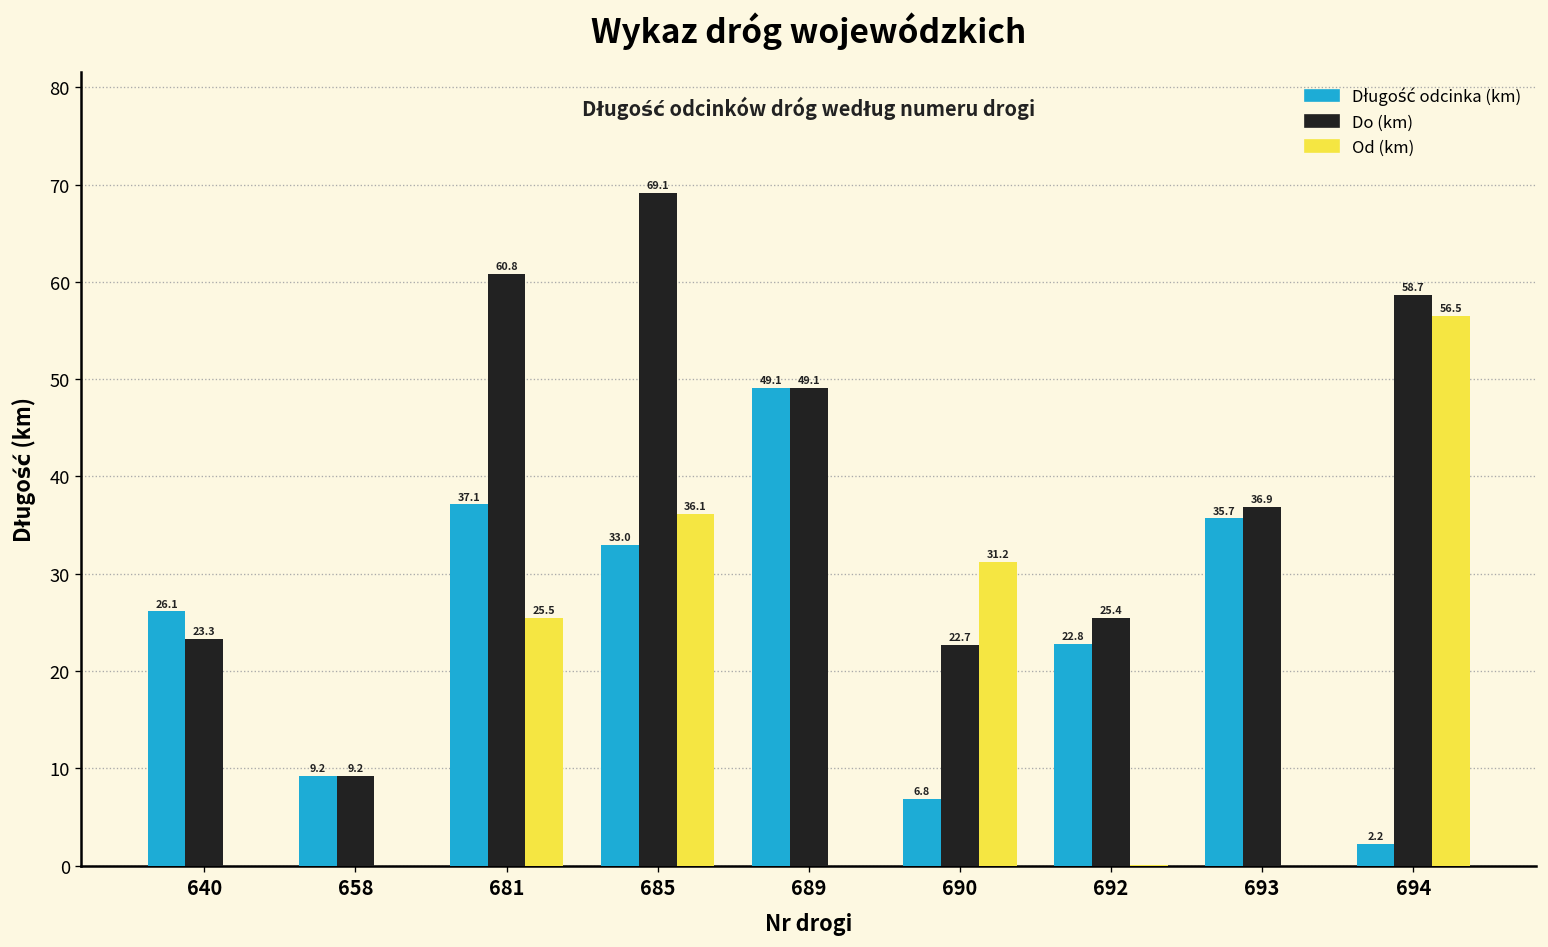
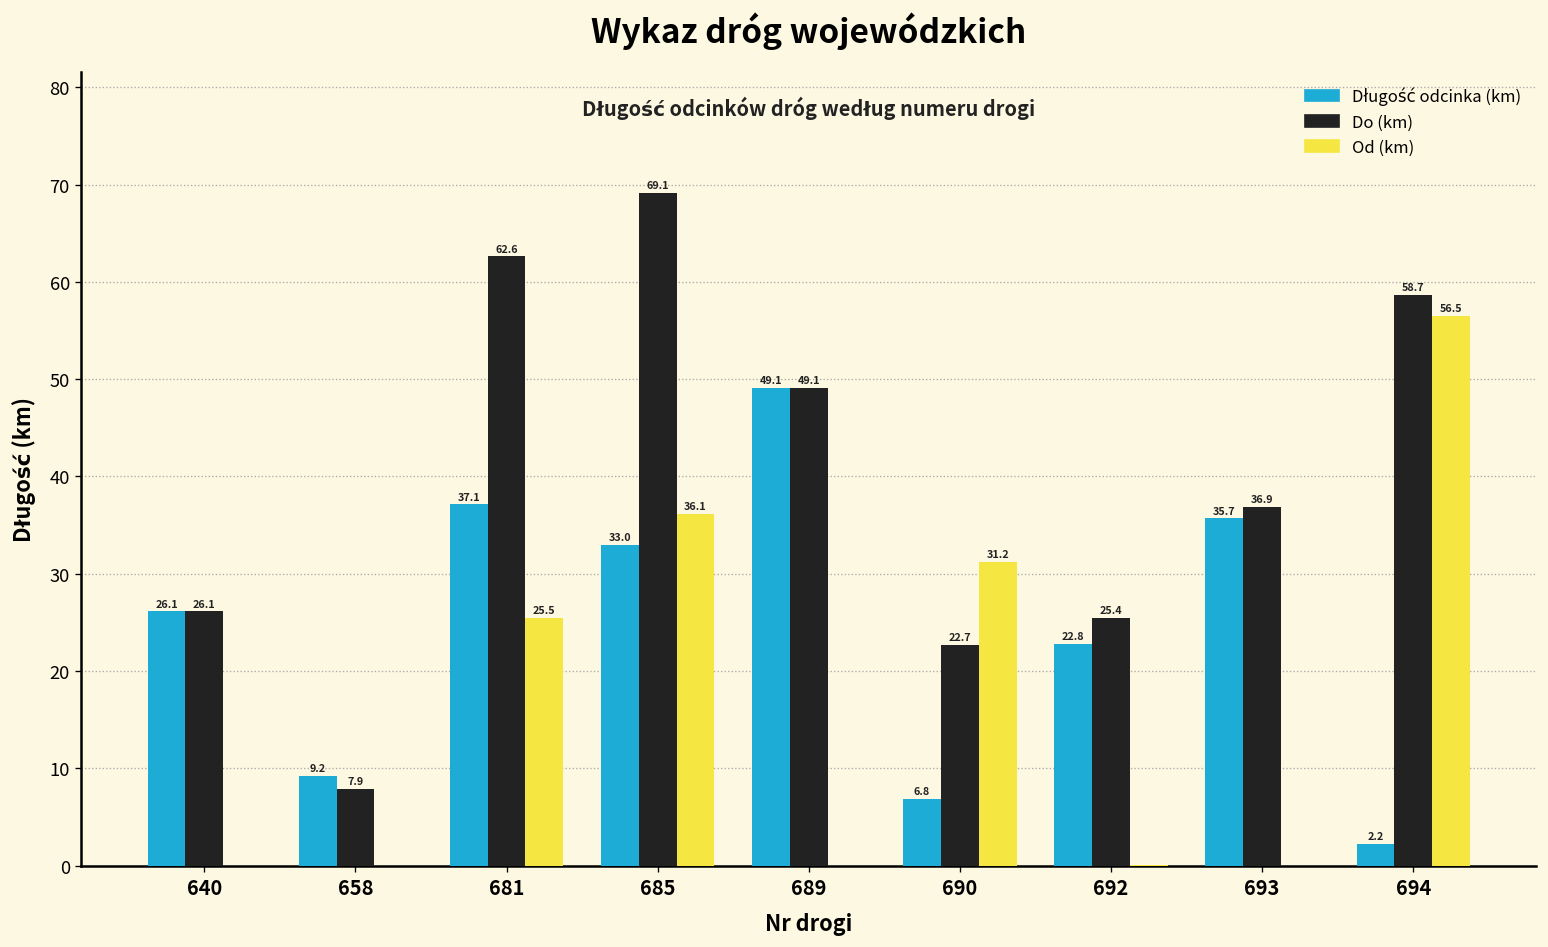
Do (km), 640: 23.3 -> 26.1
Do (km), 658: 9.2 -> 7.9
Do (km), 681: 60.8 -> 62.6
